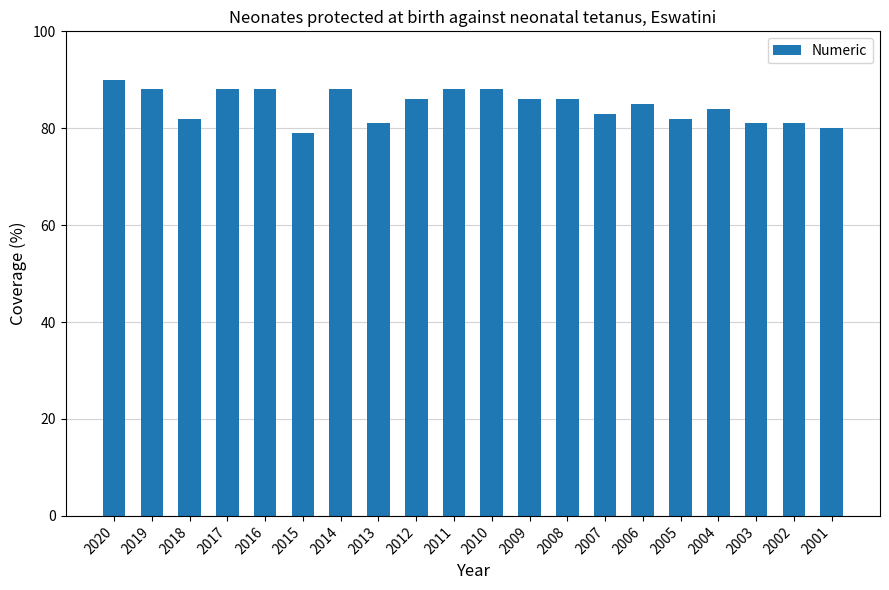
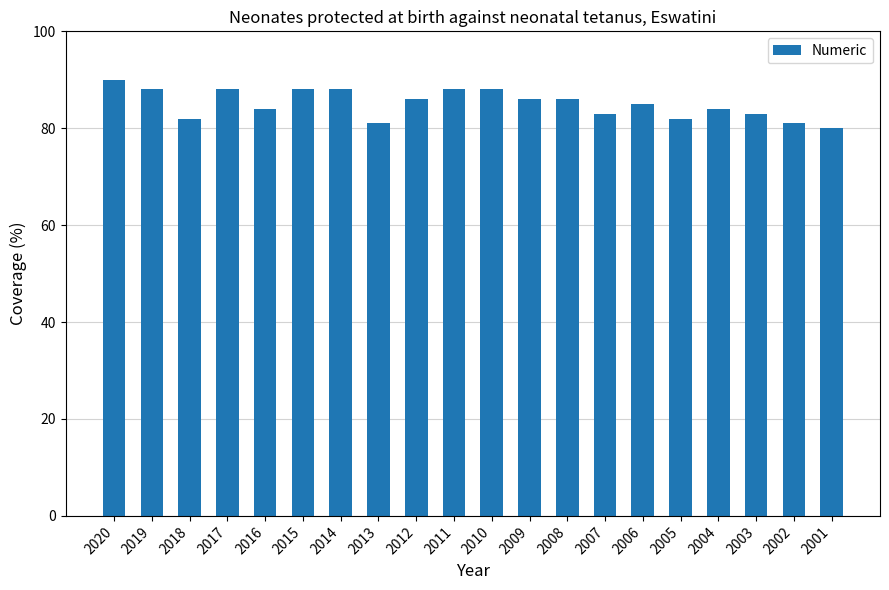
2016: 88 -> 84
2015: 79 -> 88
2003: 81 -> 83
